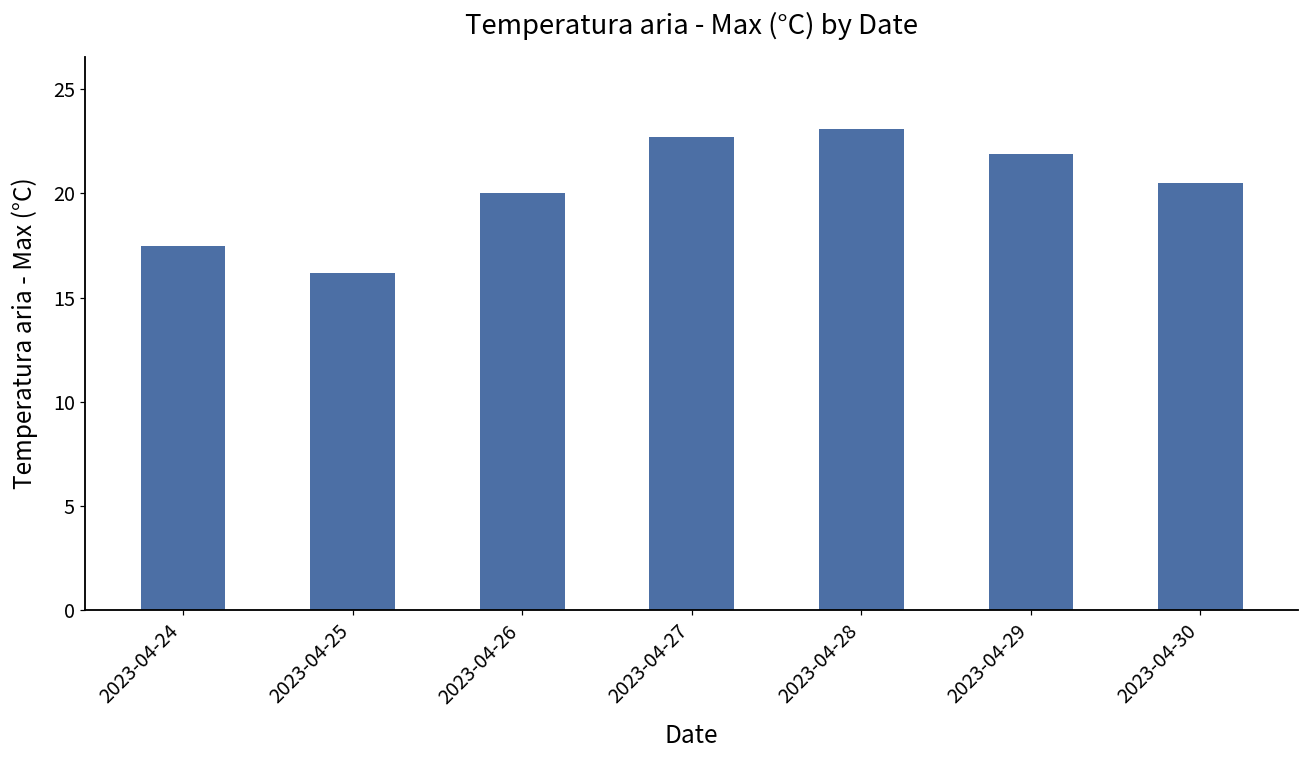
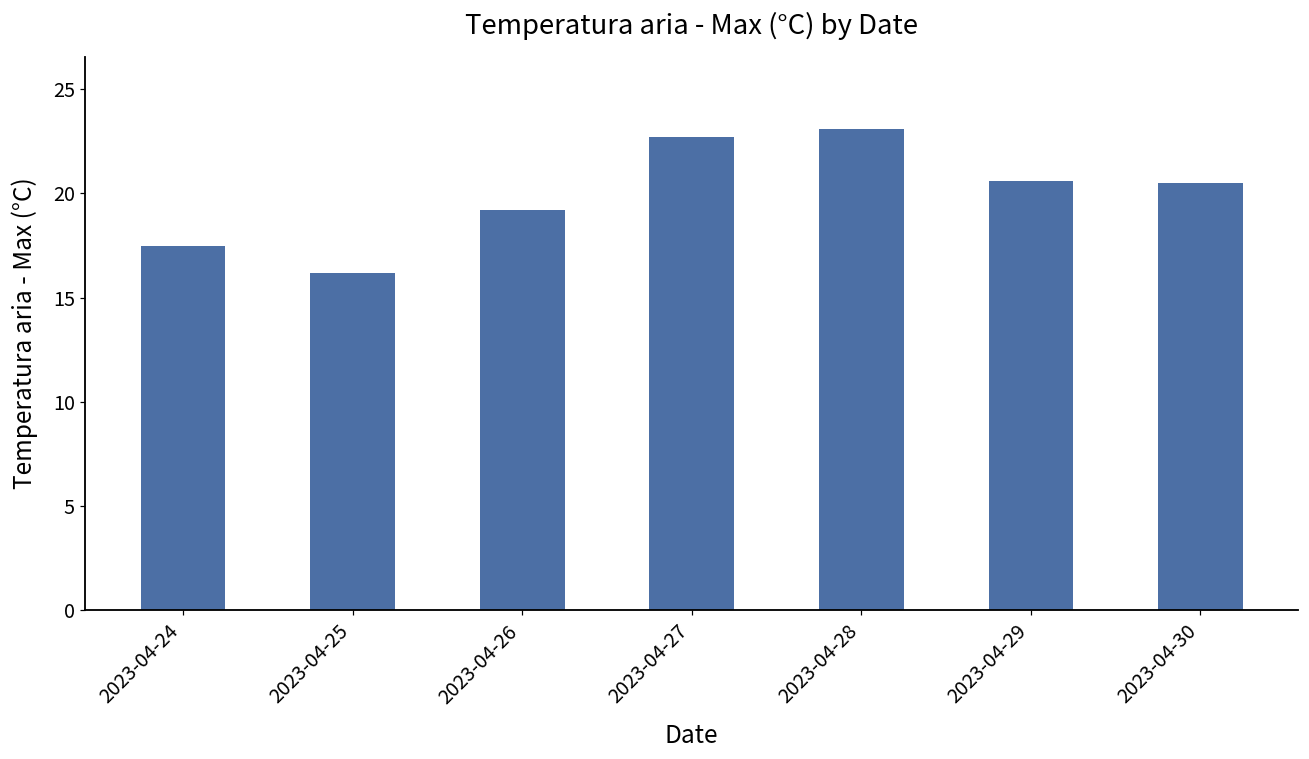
2023-04-26: 20.0 -> 19.2
2023-04-29: 21.9 -> 20.6
